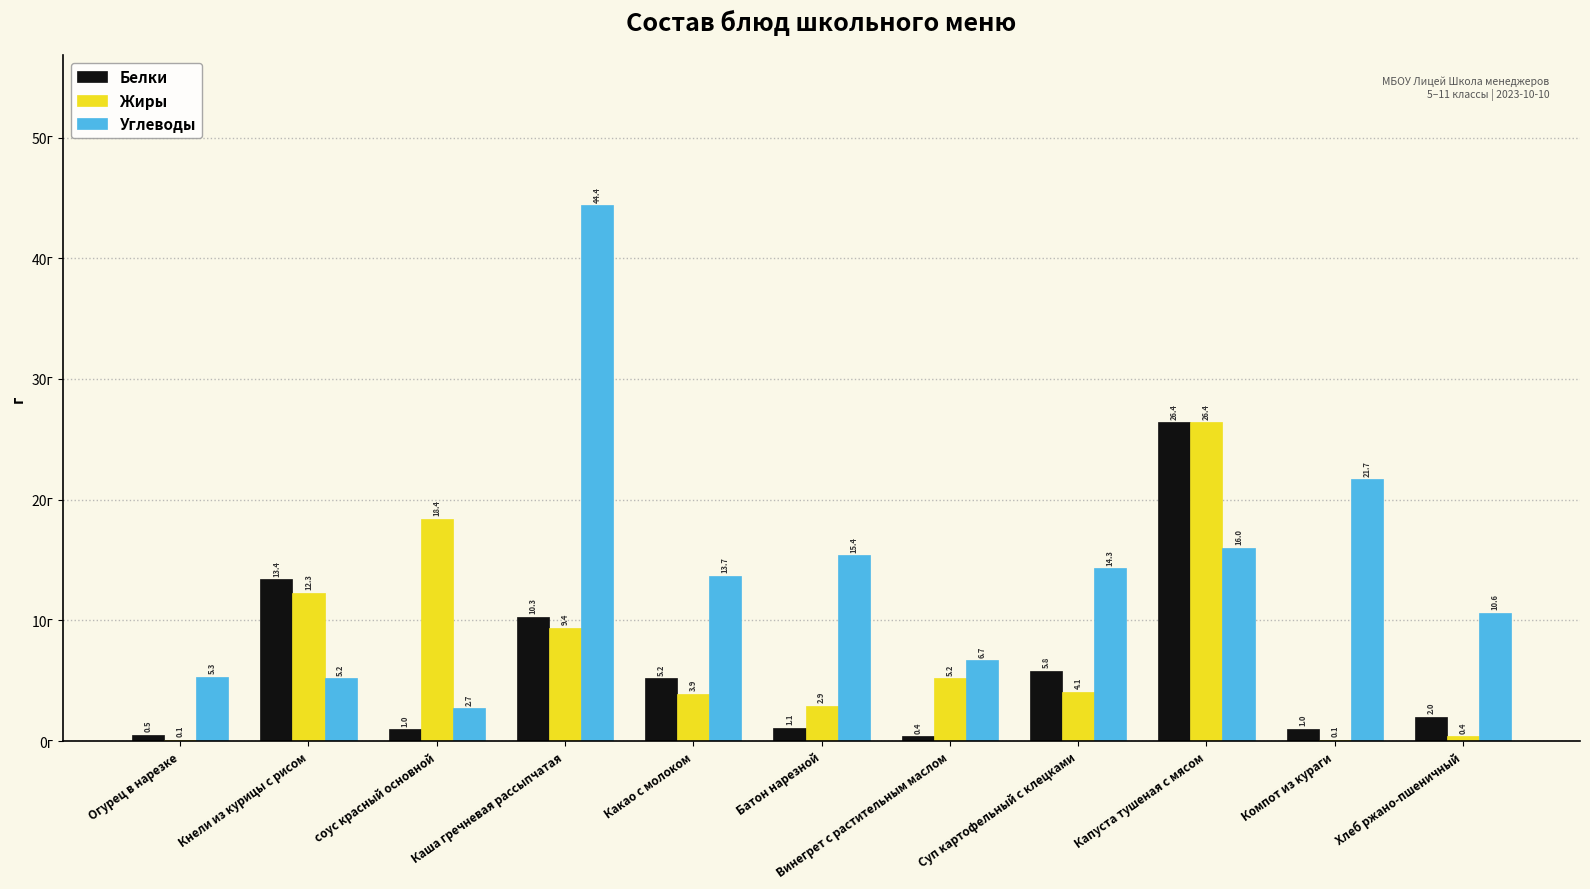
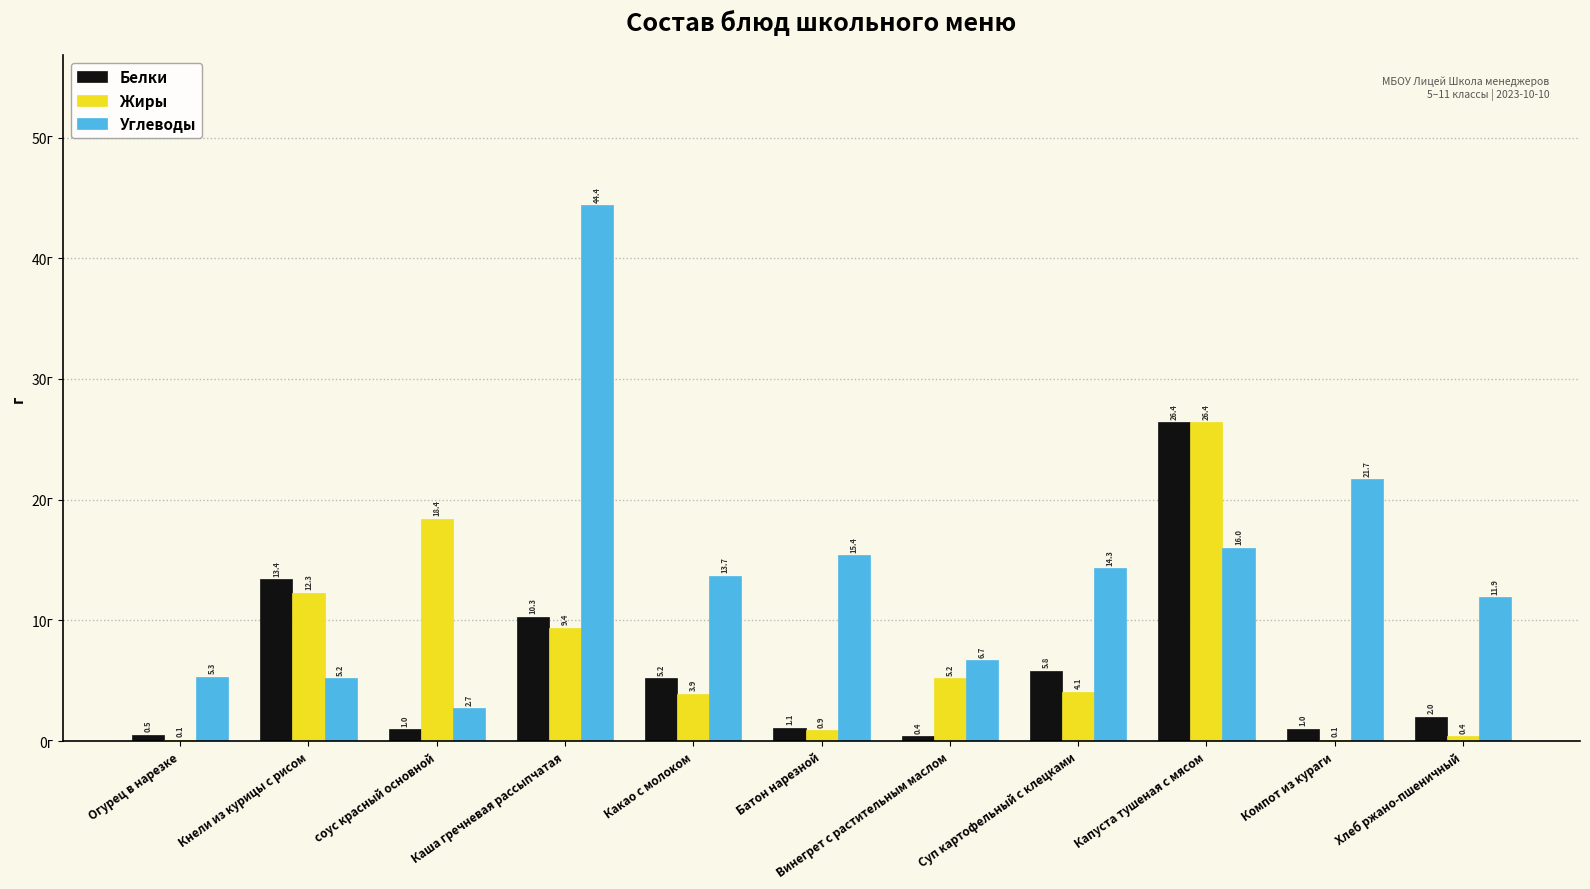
Жиры, Батон нарезной: 2.9 -> 0.9
Углеводы, Хлеб ржано-пшеничный: 10.6 -> 11.9
